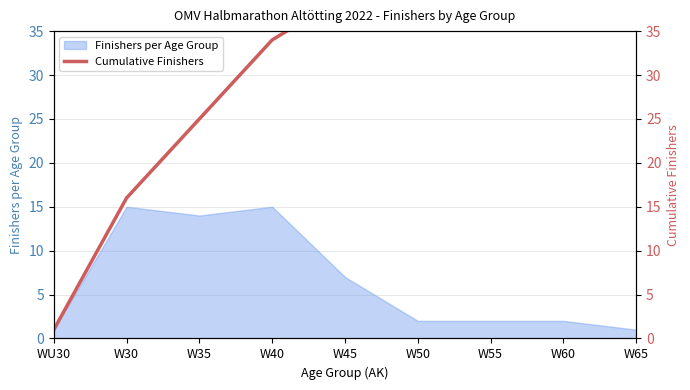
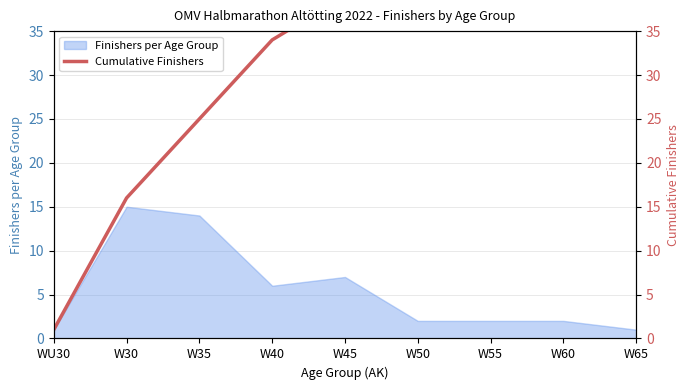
Finishers per Age Group, W40: 15 -> 6
